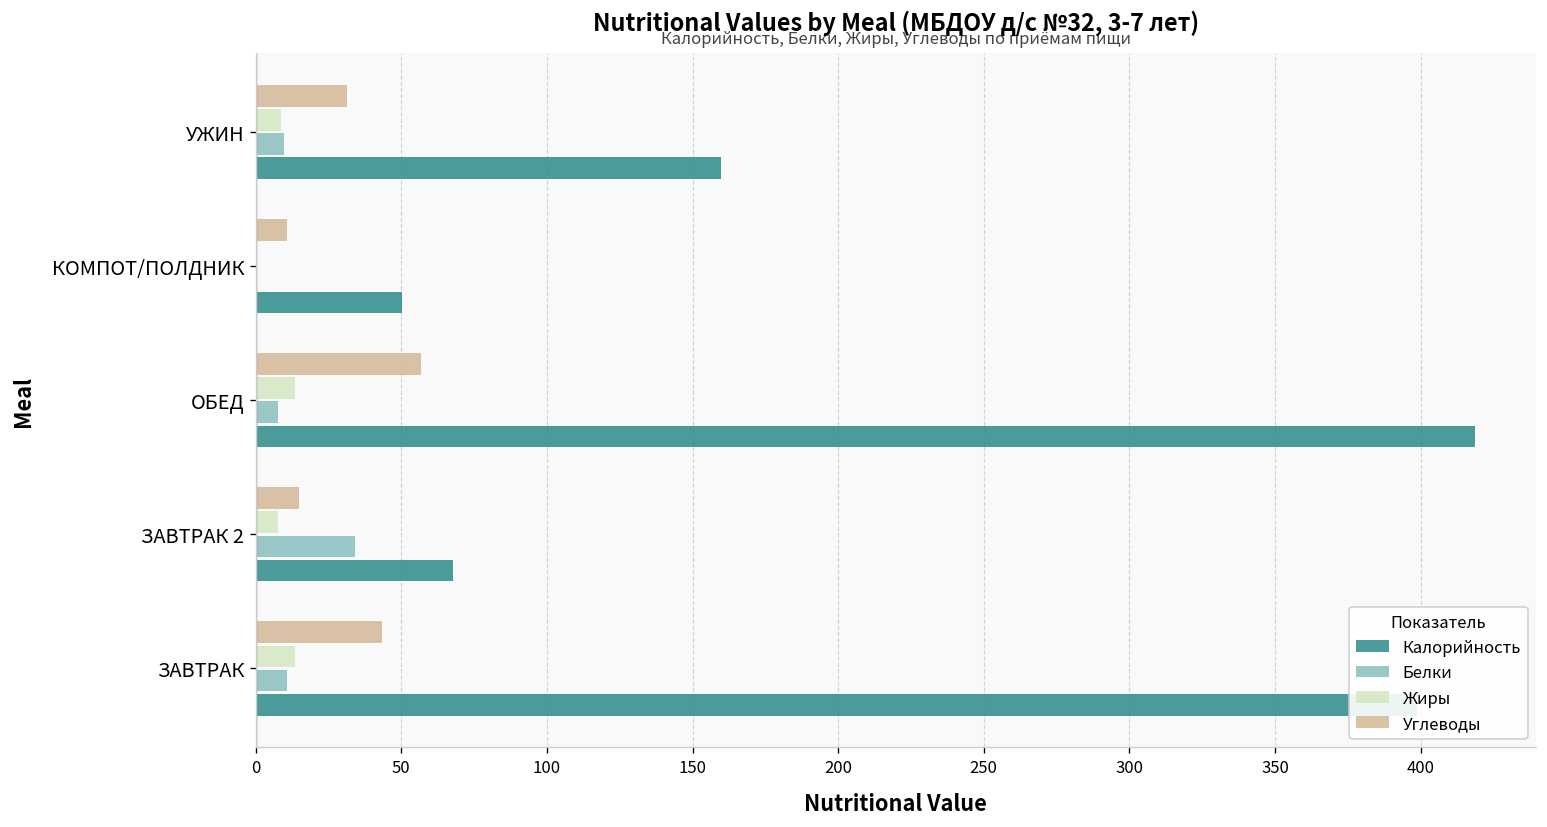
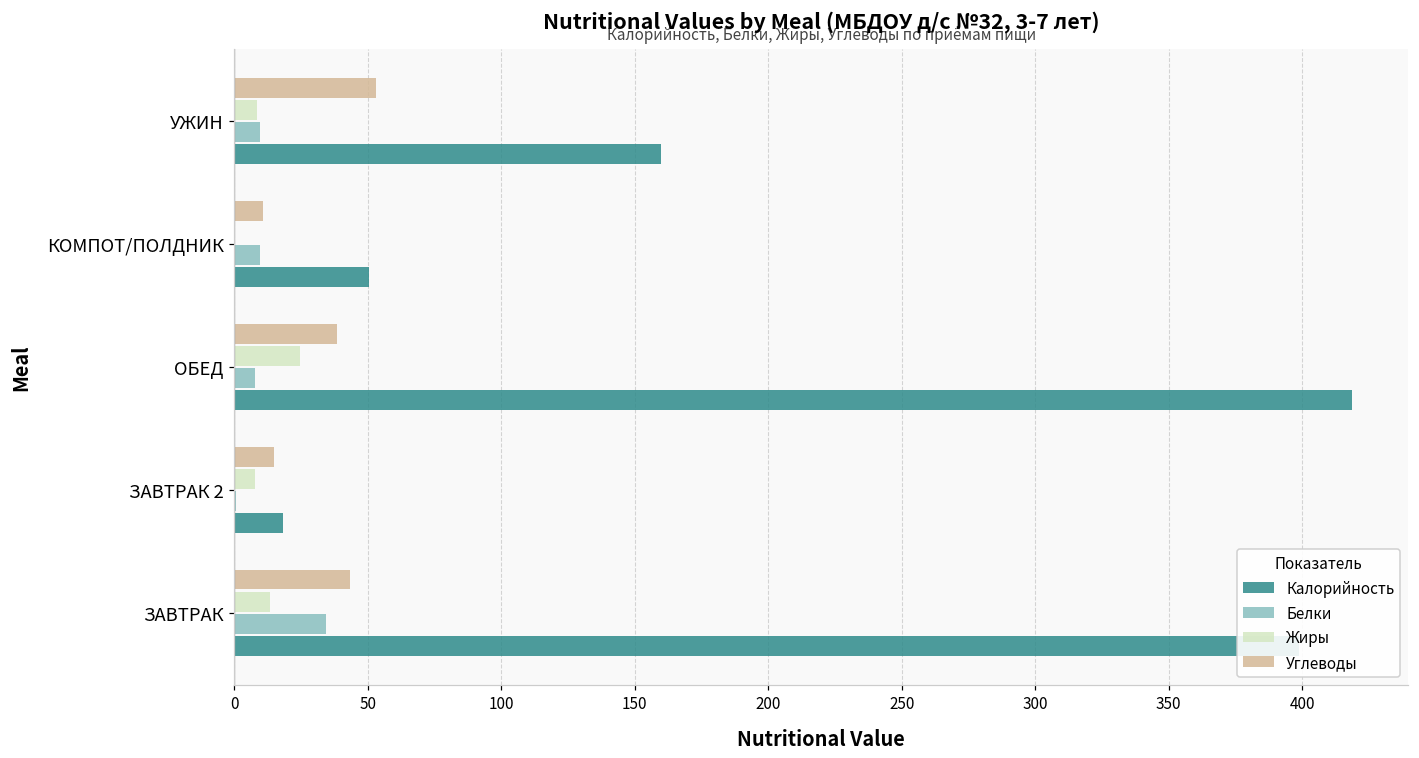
Углеводы, УЖИН: 31 -> 53
Белки, КОМПОТ/ПОЛДНИК: 0 -> 9
Углеводы, ОБЕД: 57 -> 38
Жиры, ОБЕД: 13 -> 25
Белки, ЗАВТРАК 2: 34 -> 1
Калорийность, ЗАВТРАК 2: 68 -> 18
Белки, ЗАВТРАК: 11 -> 34
